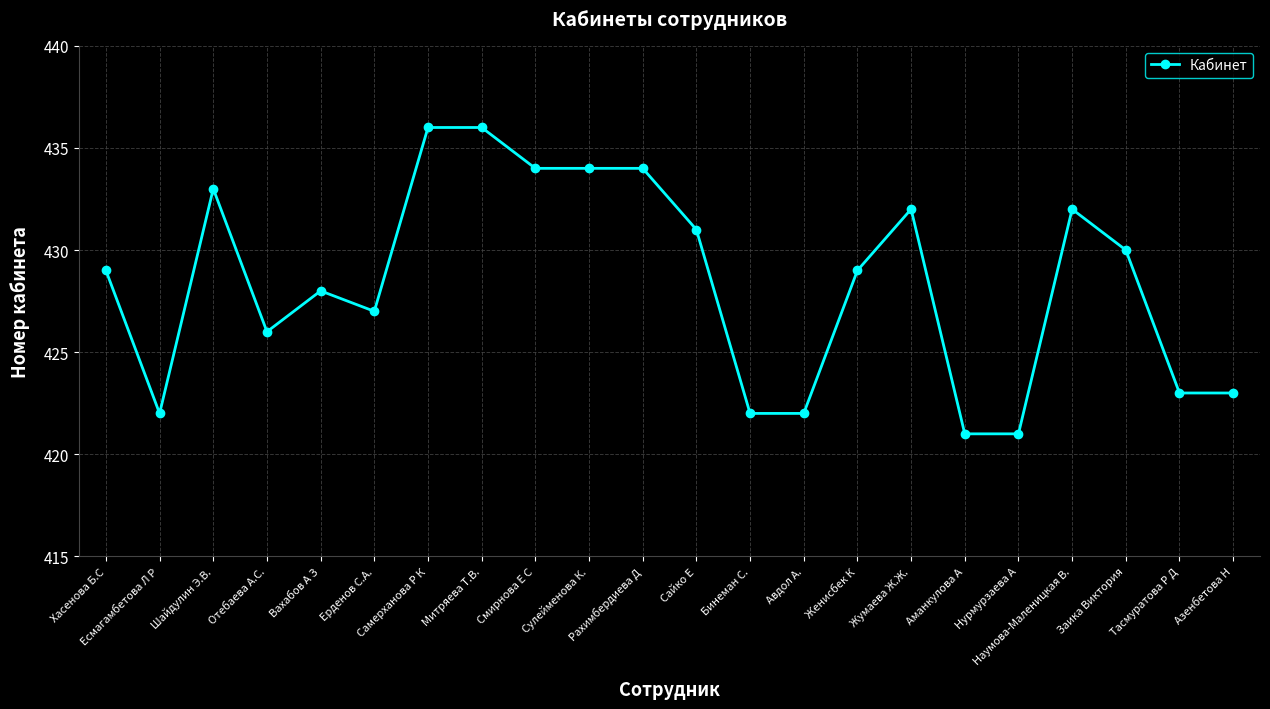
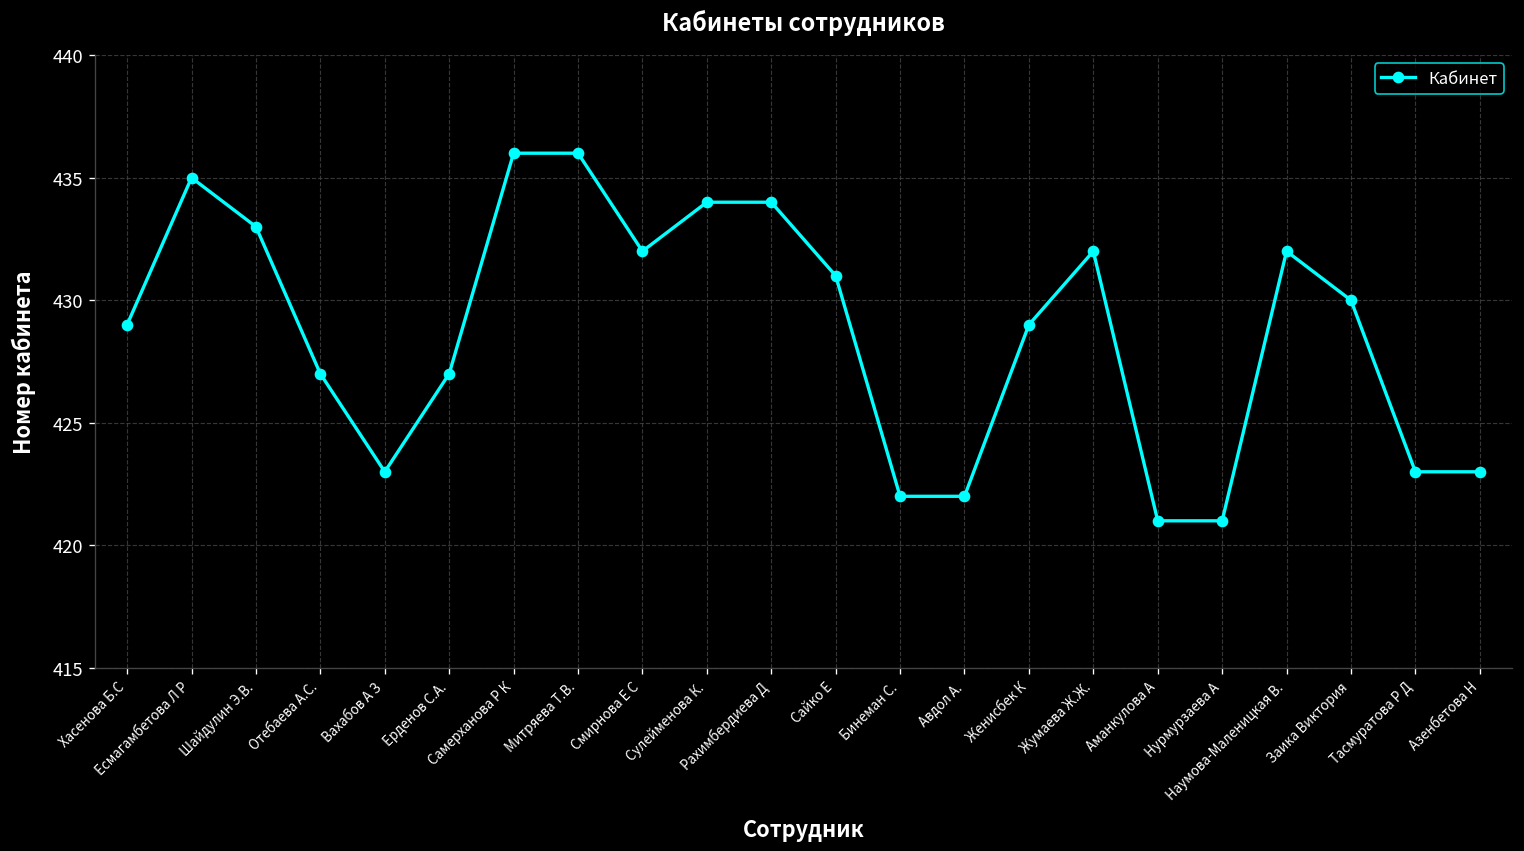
Есмагамбетова Л Р: 422 -> 435
Отебаева А.С.: 426 -> 427
Вахабов А З: 428 -> 423
Смирнова Е С: 434 -> 432
